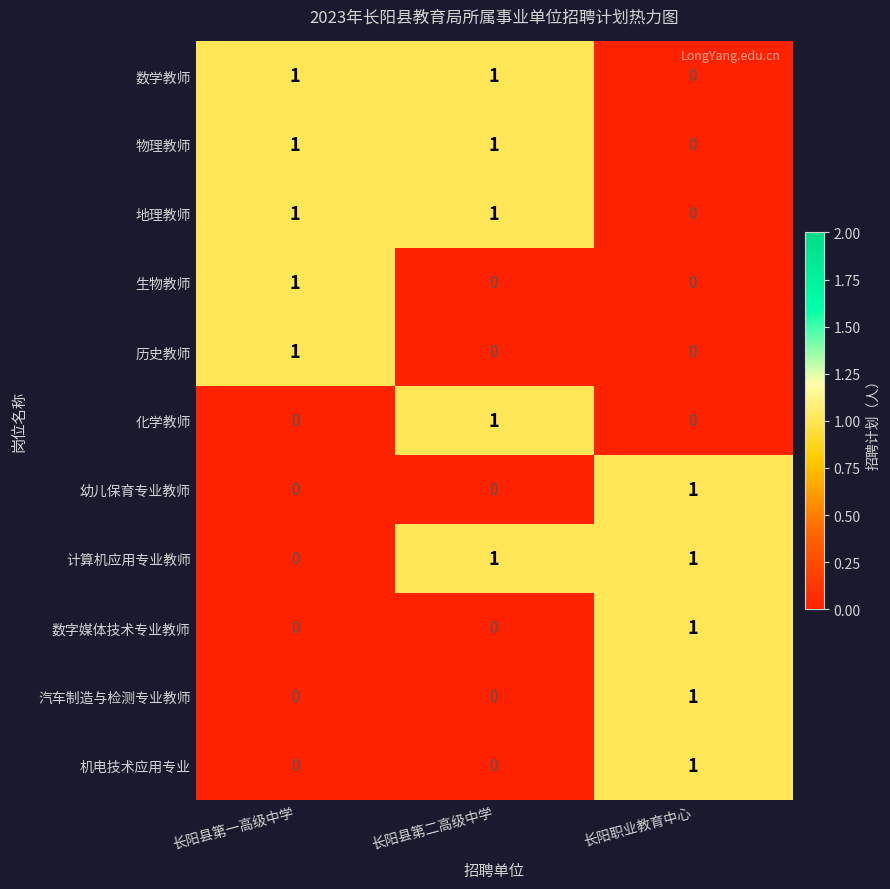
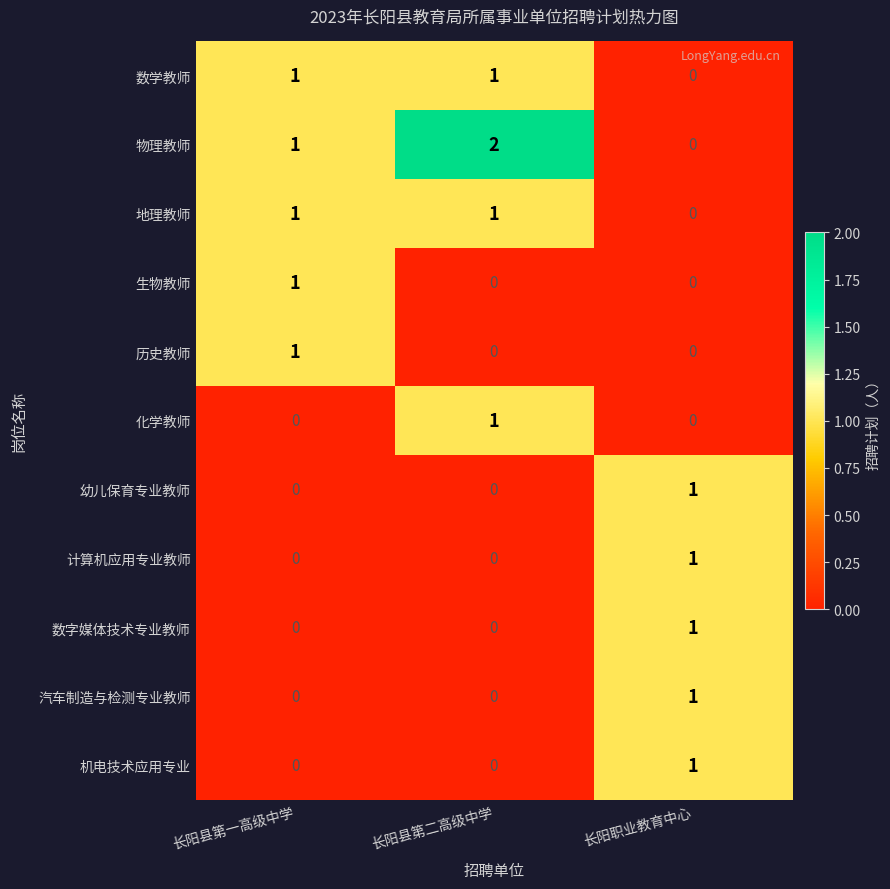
物理教师, 长阳县第二高级中学: 1 -> 2
计算机应用专业教师, 长阳县第二高级中学: 1 -> 0
